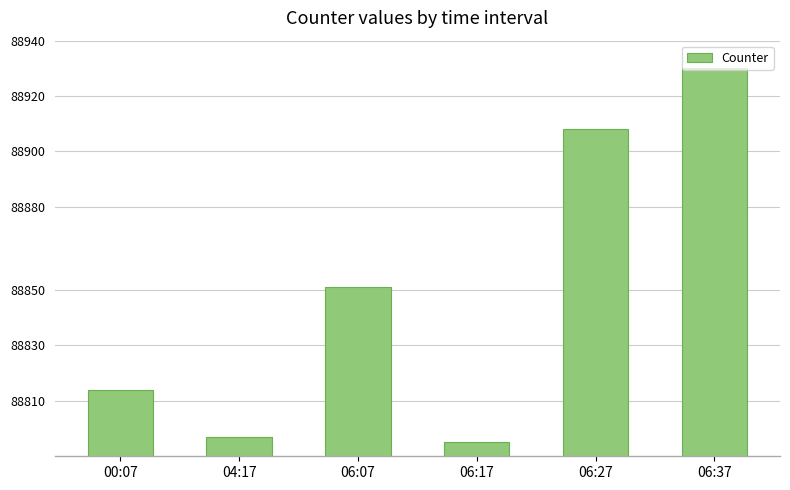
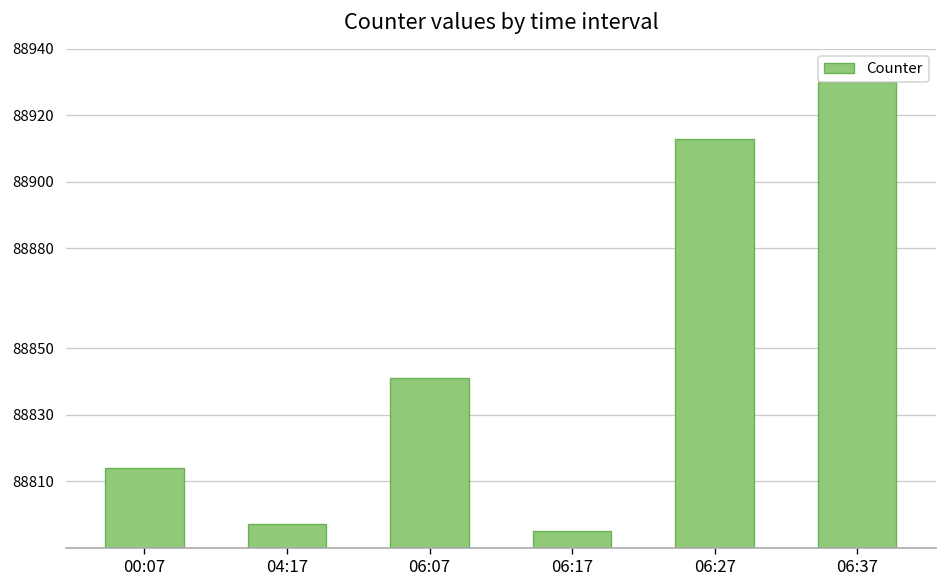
06:07: 88851 -> 88841
06:27: 88908 -> 88913
